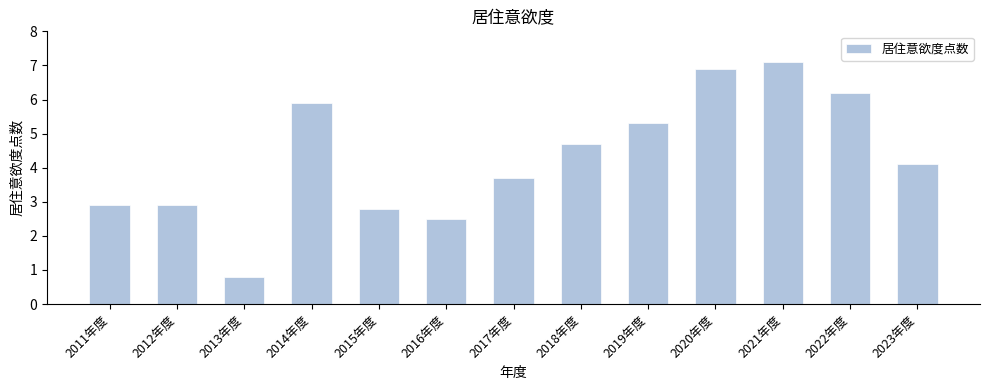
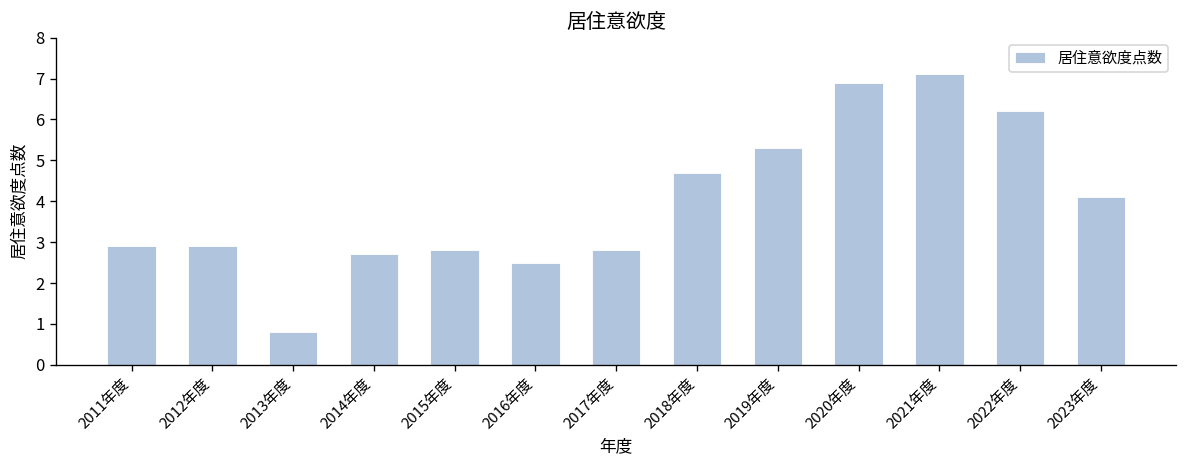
2014年度: 5.9 -> 2.7
2017年度: 3.7 -> 2.8
